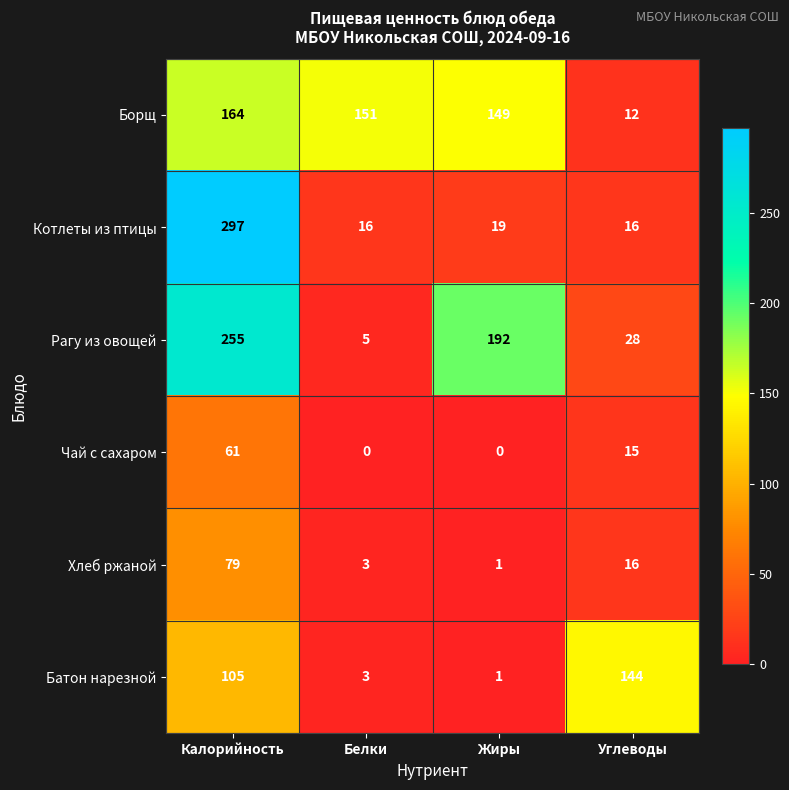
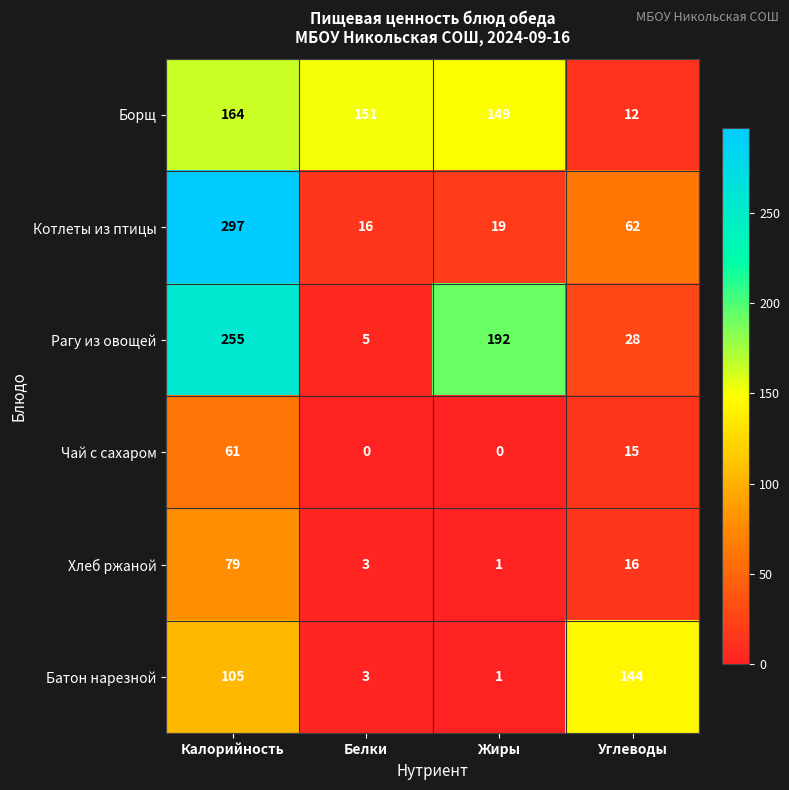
Котлеты из птицы, Углеводы: 16 -> 62
